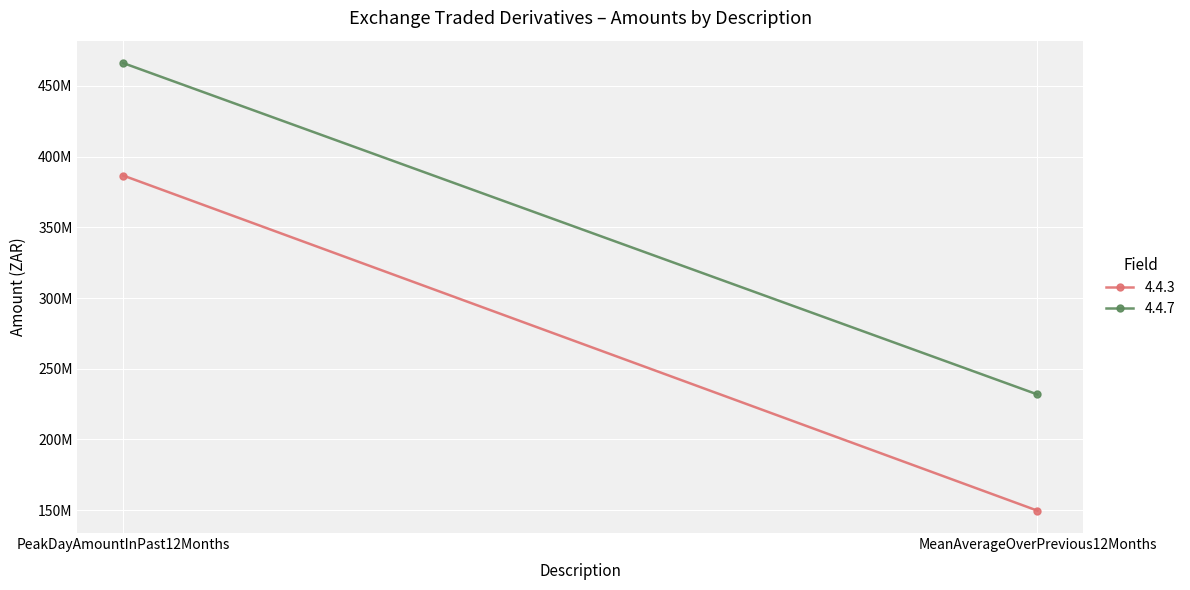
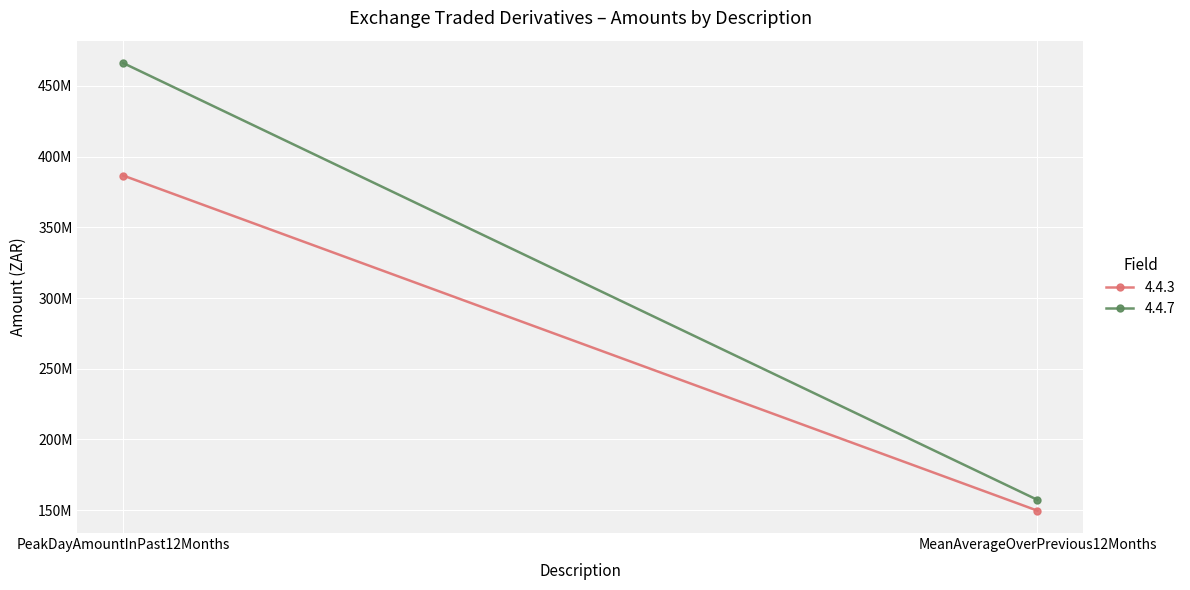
4.4.7, MeanAverageOverPrevious12Months: 232000000 -> 157000000
